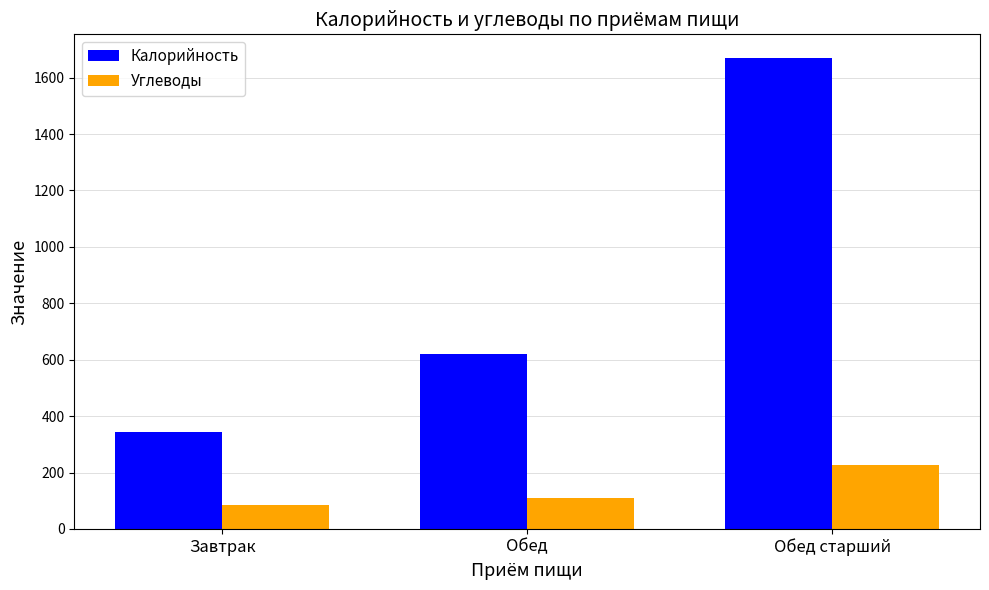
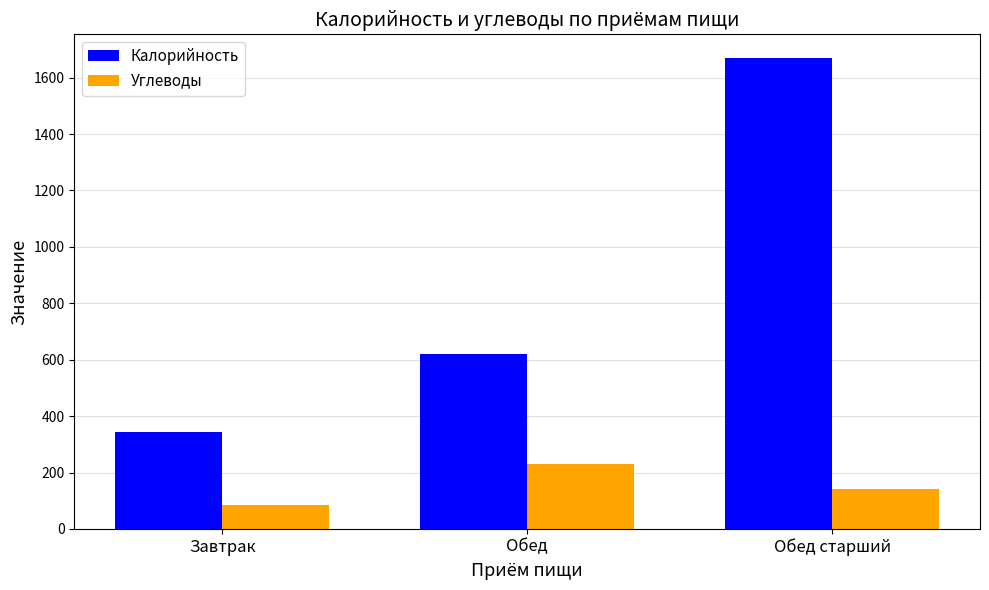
Углеводы, Обед: 110 -> 230
Углеводы, Обед старший: 230 -> 140
